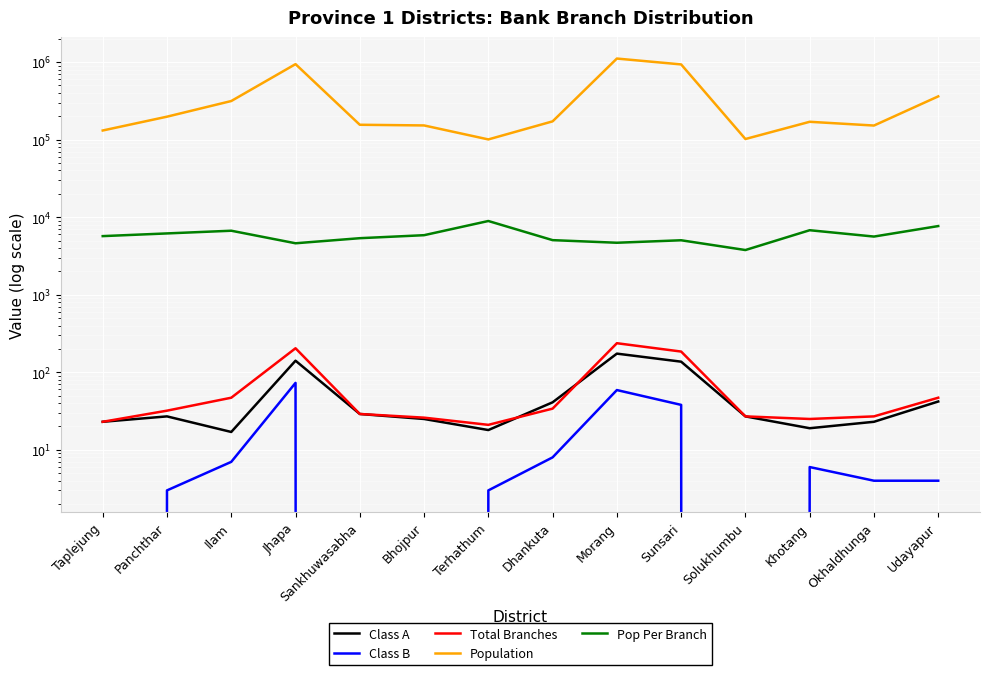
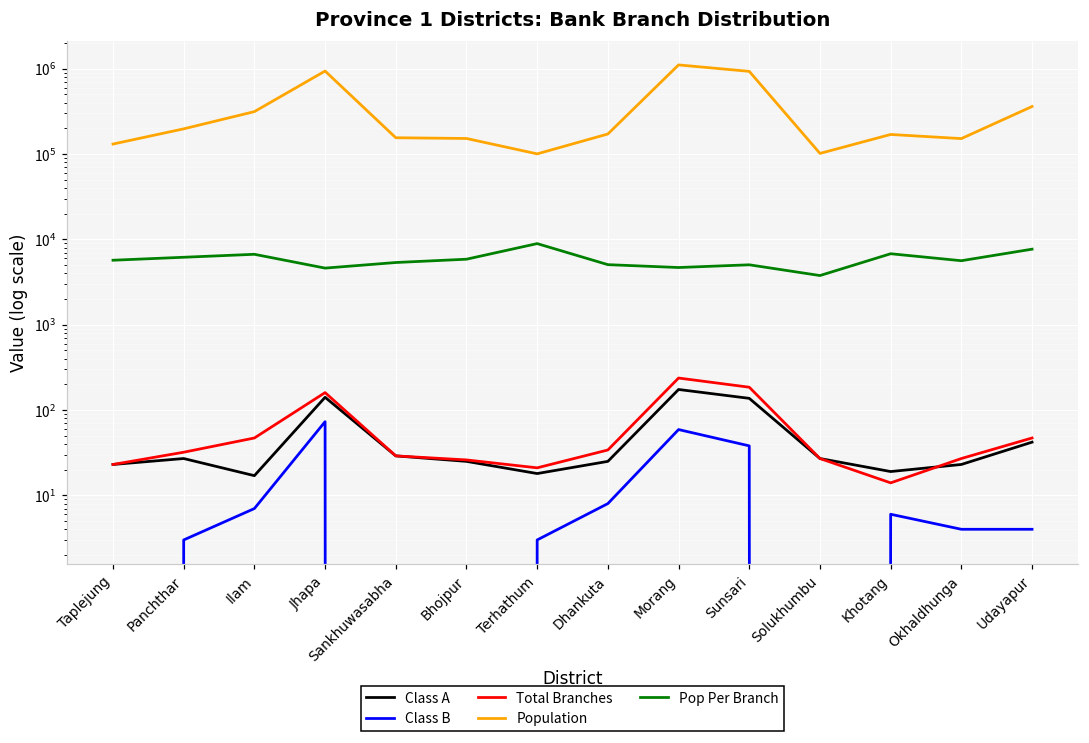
Total Branches, Jhapa: 200 -> 160
Class A, Dhankuta: 40 -> 25
Total Branches, Khotang: 25 -> 14
